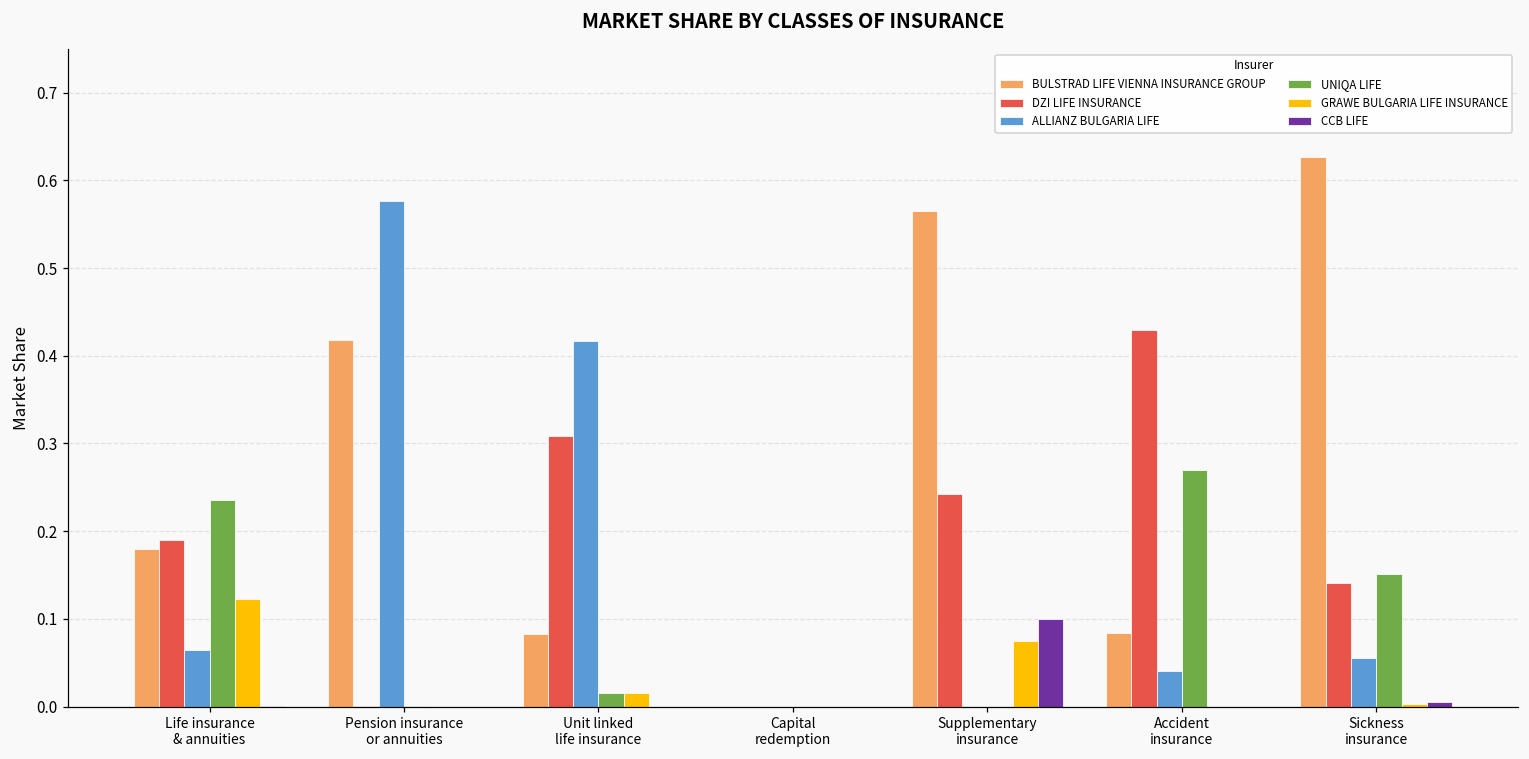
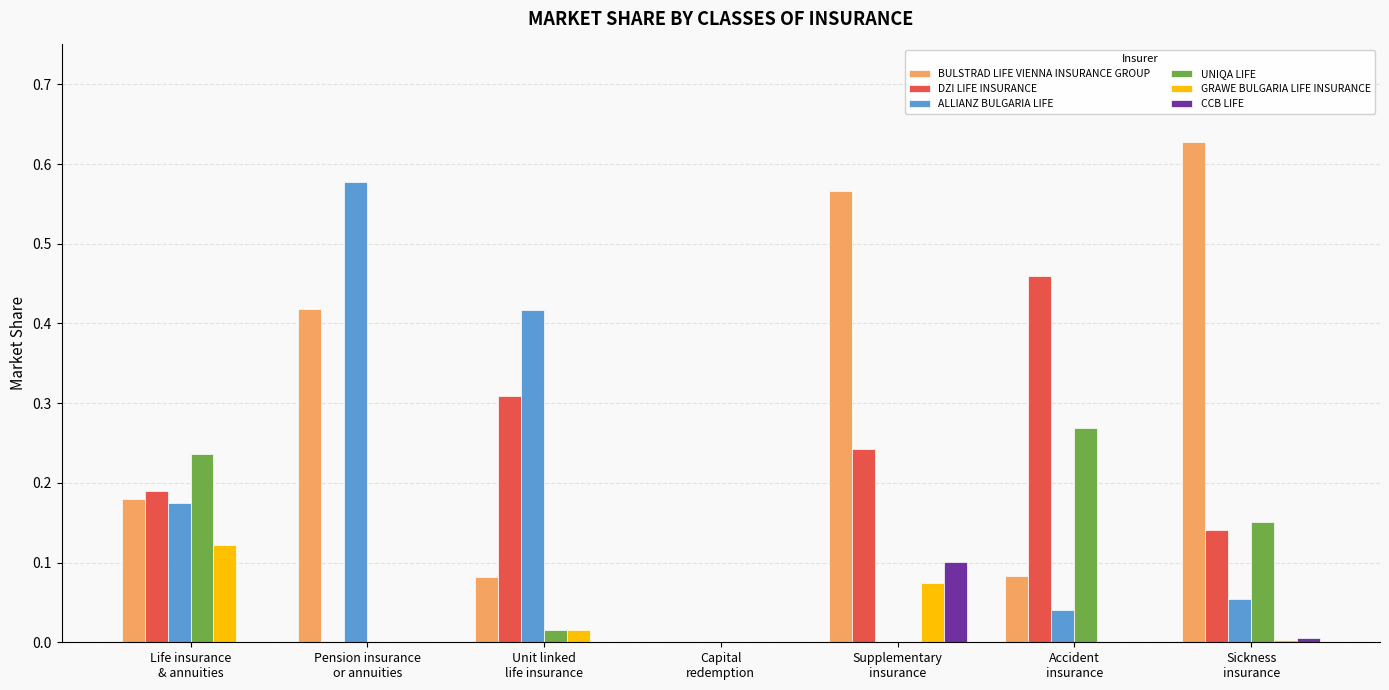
ALLIANZ BULGARIA LIFE, Life insurance & annuities: 0.06 -> 0.17
DZI LIFE INSURANCE, Accident insurance: 0.43 -> 0.46
